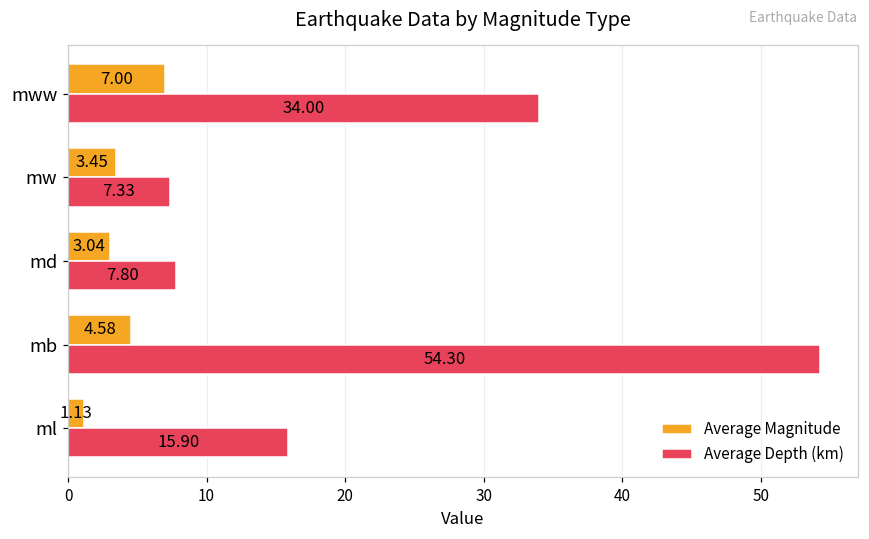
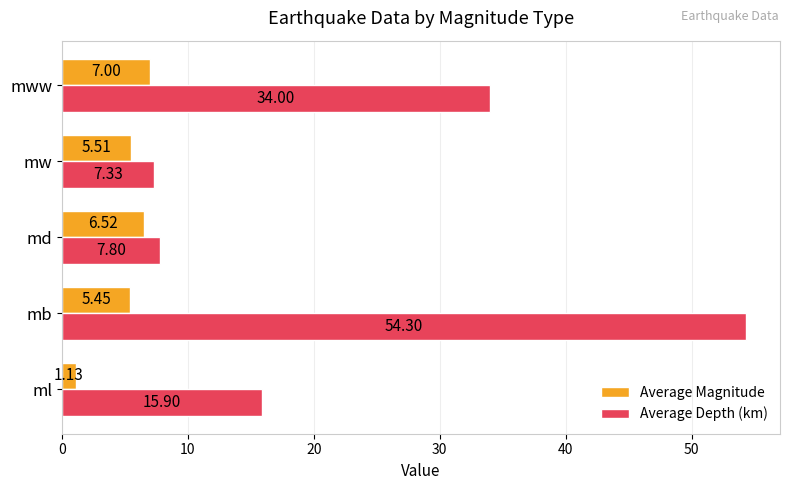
Average Magnitude, mw: 3.45 -> 5.51
Average Magnitude, md: 3.04 -> 6.52
Average Magnitude, mb: 4.58 -> 5.45
